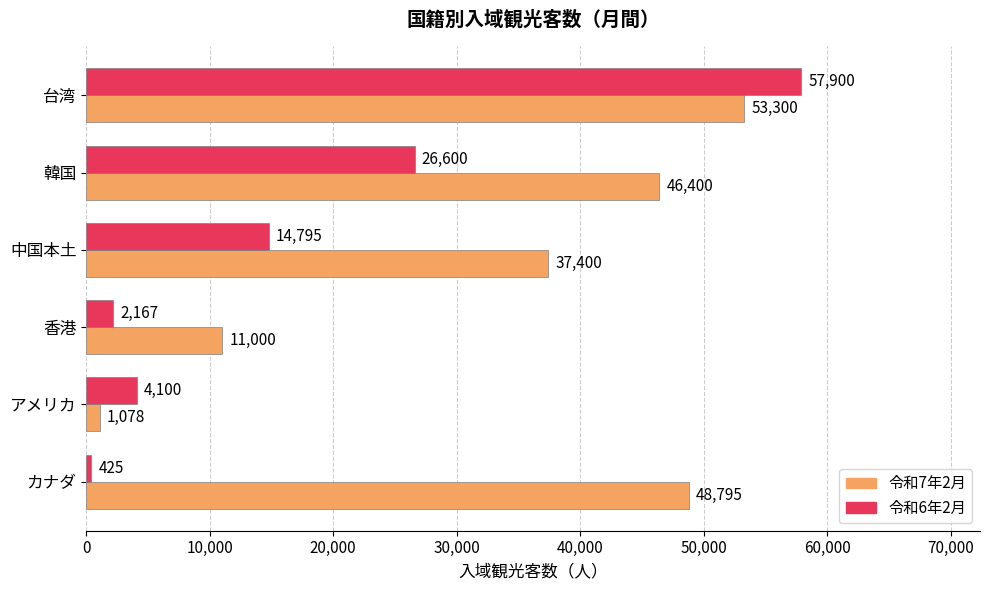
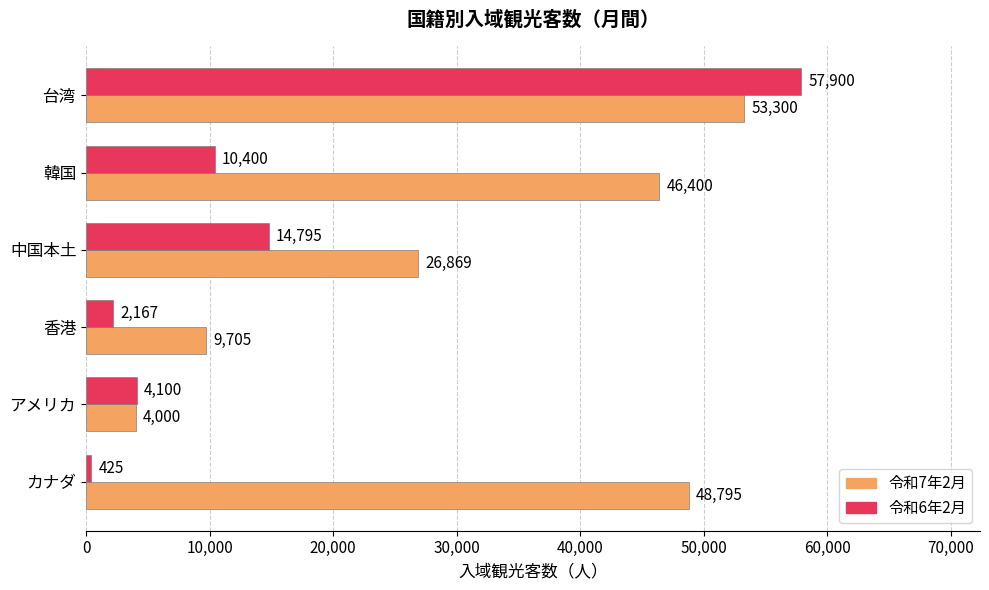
令和6年2月, 韓国: 26,600 -> 10,400
令和7年2月, 中国本土: 37,400 -> 26,869
令和7年2月, 香港: 11,000 -> 9,705
令和7年2月, アメリカ: 1,078 -> 4,000
